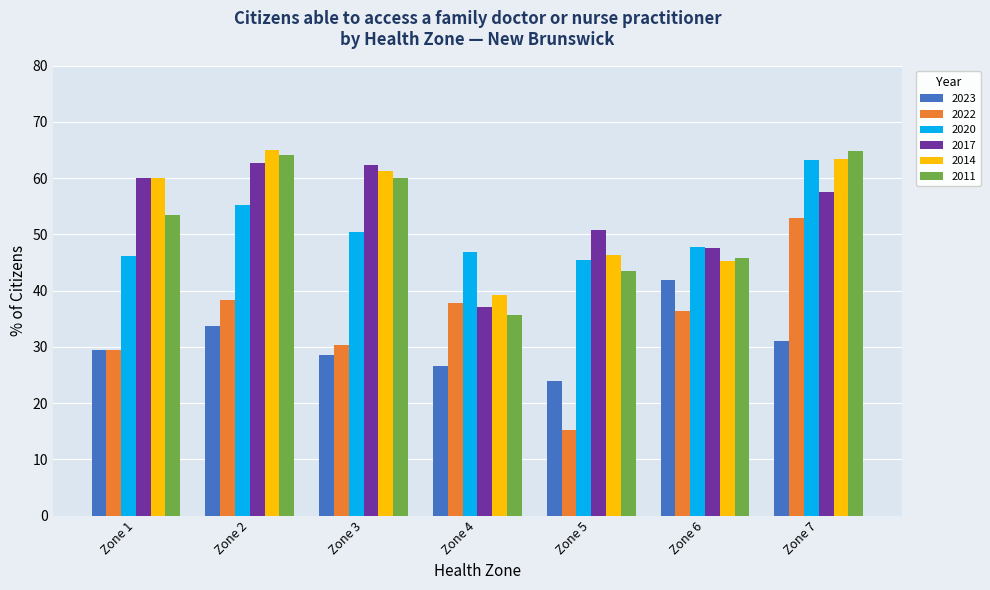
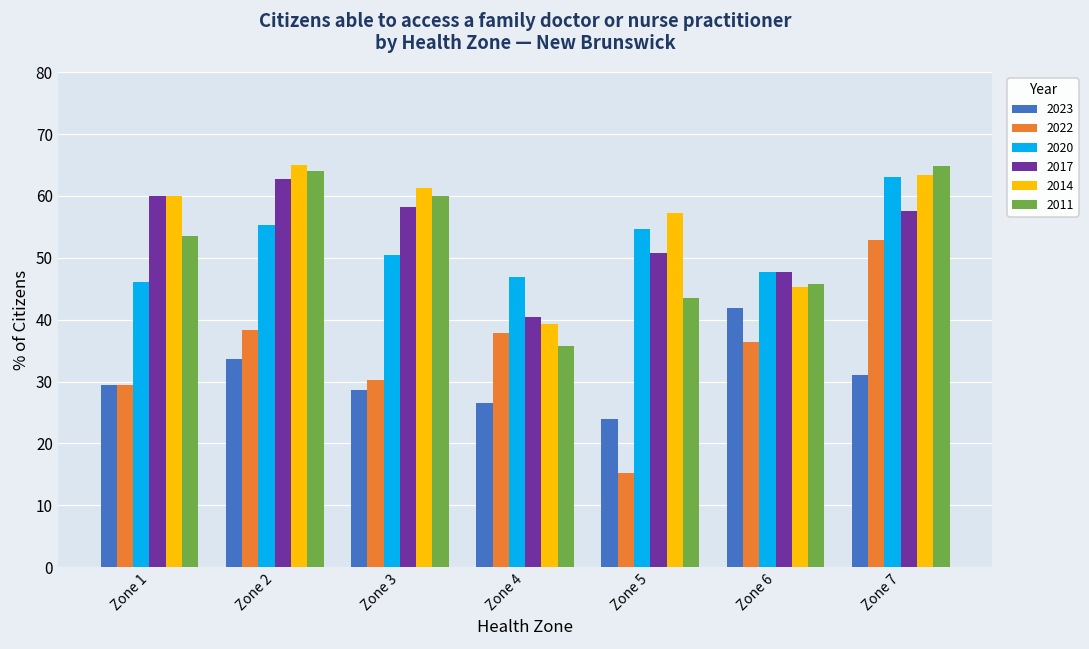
2017, Zone 3: 62 -> 58
2017, Zone 4: 37 -> 40
2020, Zone 5: 45 -> 55
2014, Zone 5: 46 -> 57
